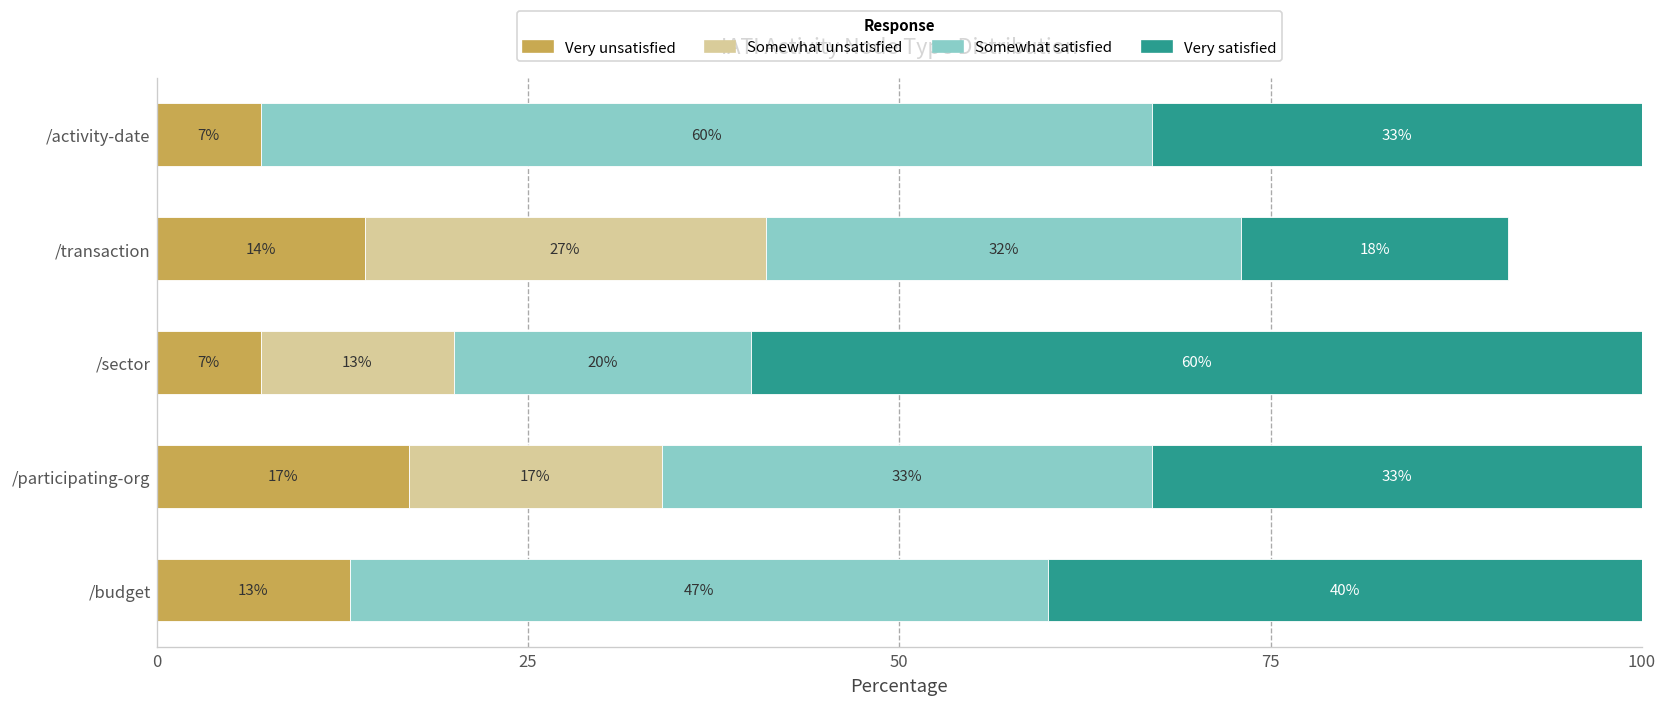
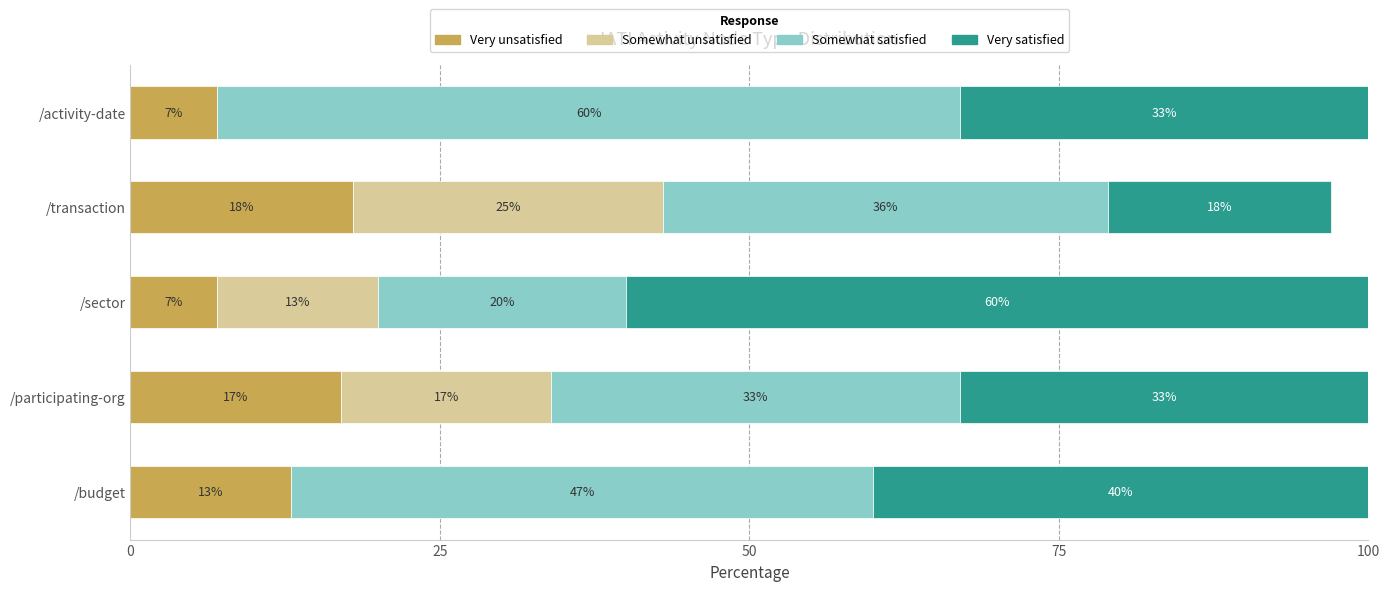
Very unsatisfied, /transaction: 14% -> 18%
Somewhat unsatisfied, /transaction: 27% -> 25%
Somewhat satisfied, /transaction: 32% -> 36%
